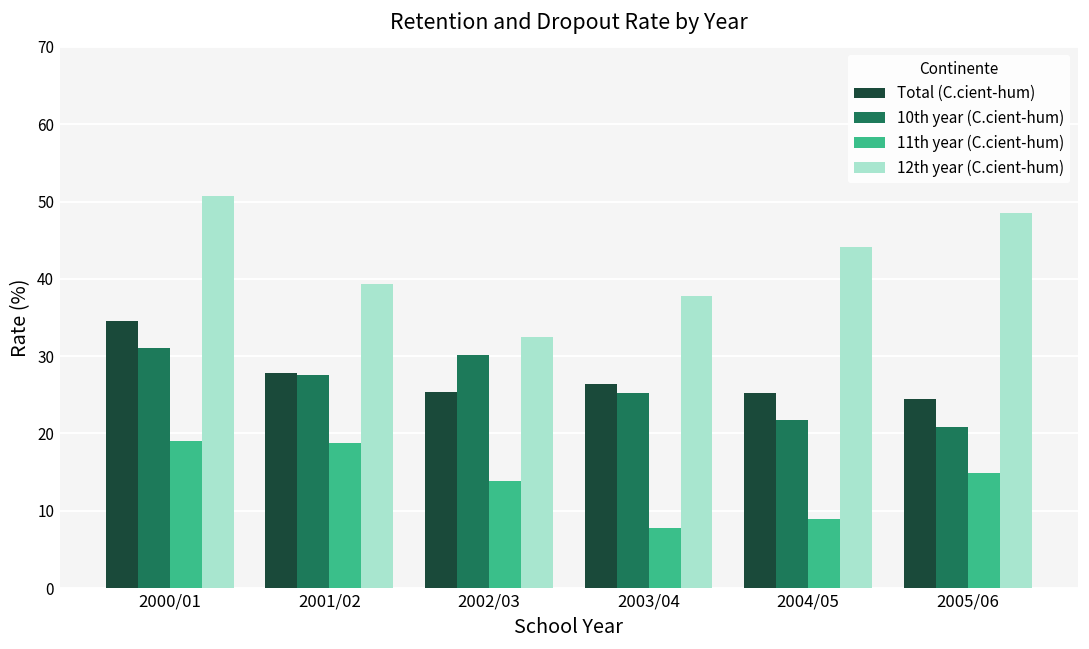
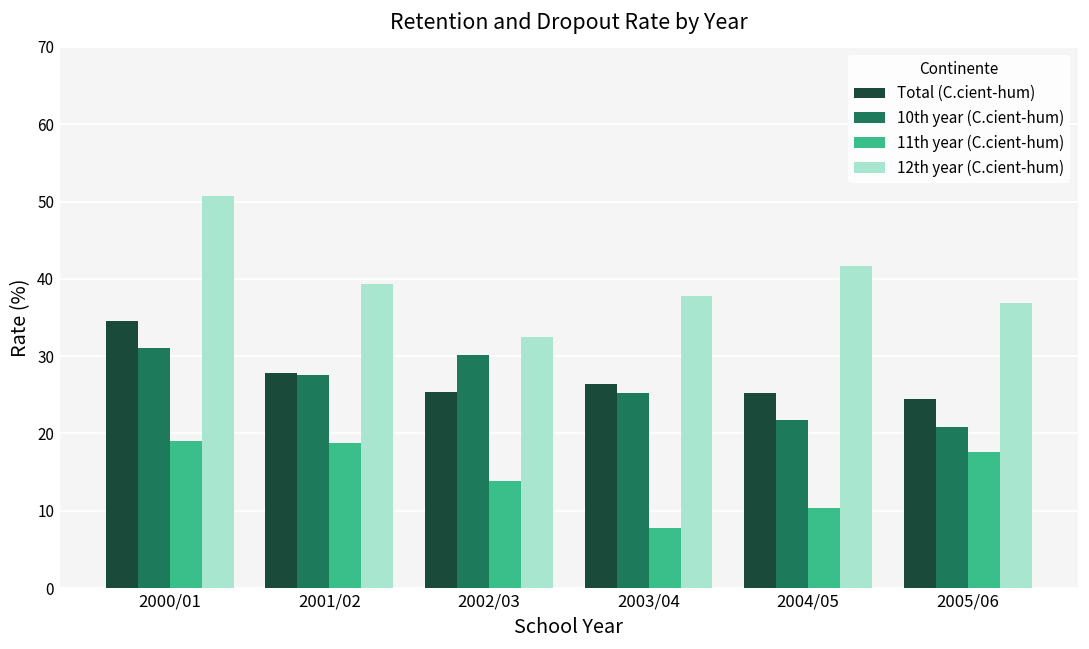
11th year (C.cient-hum), 2004/05: 9 -> 10
12th year (C.cient-hum), 2004/05: 44 -> 42
11th year (C.cient-hum), 2005/06: 15 -> 18
12th year (C.cient-hum), 2005/06: 49 -> 37
